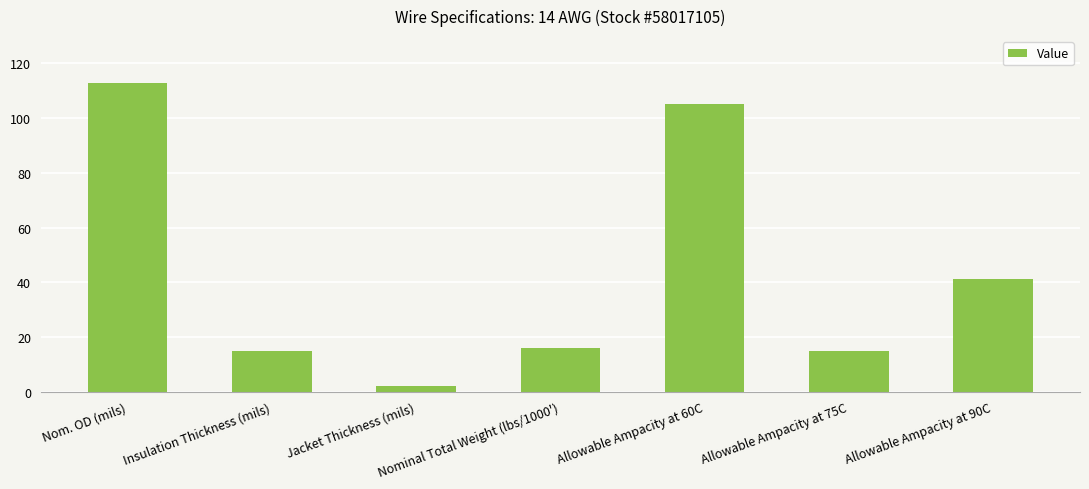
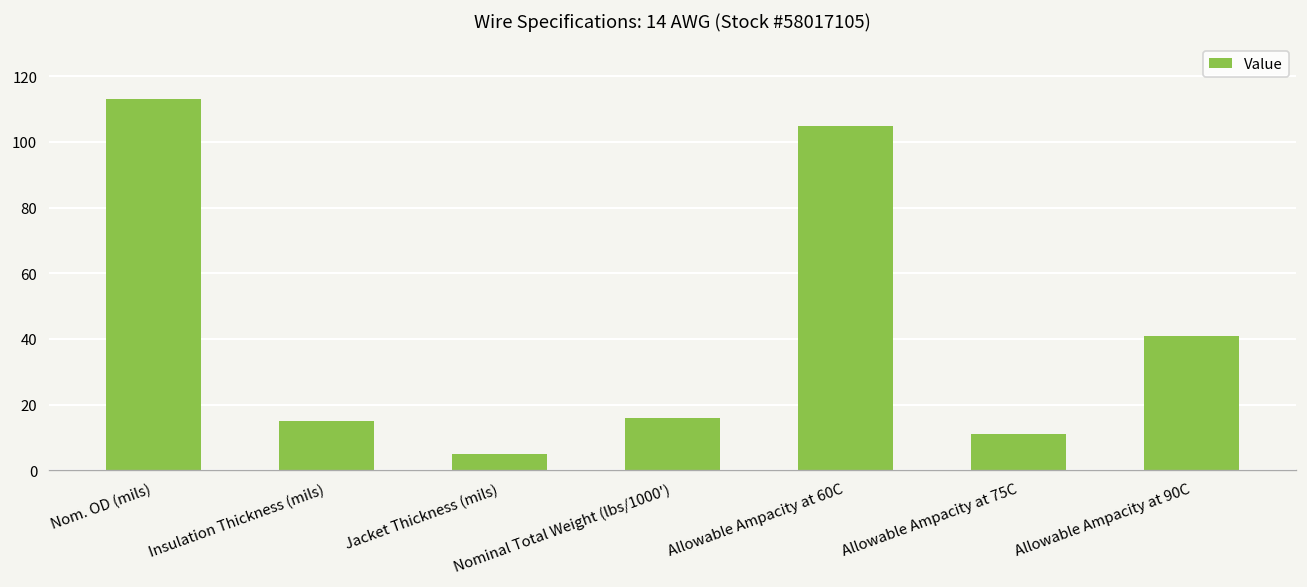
Jacket Thickness (mils): 2 -> 5
Allowable Ampacity at 75C: 15 -> 11
